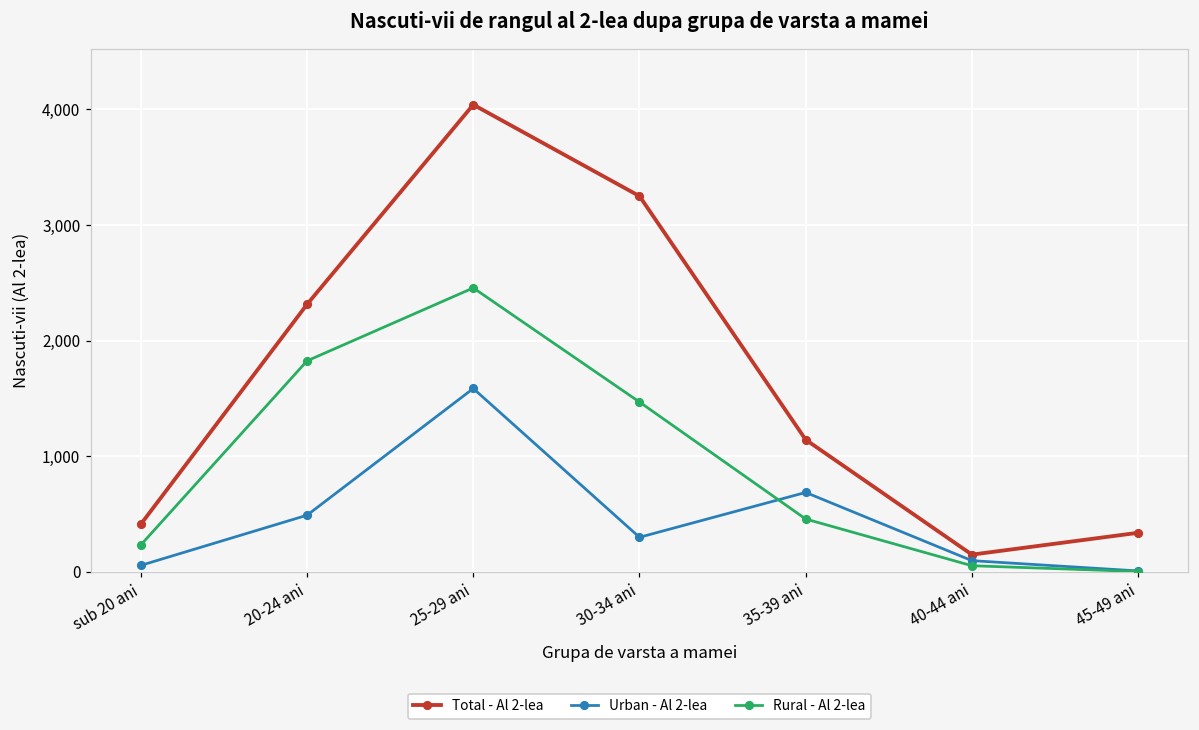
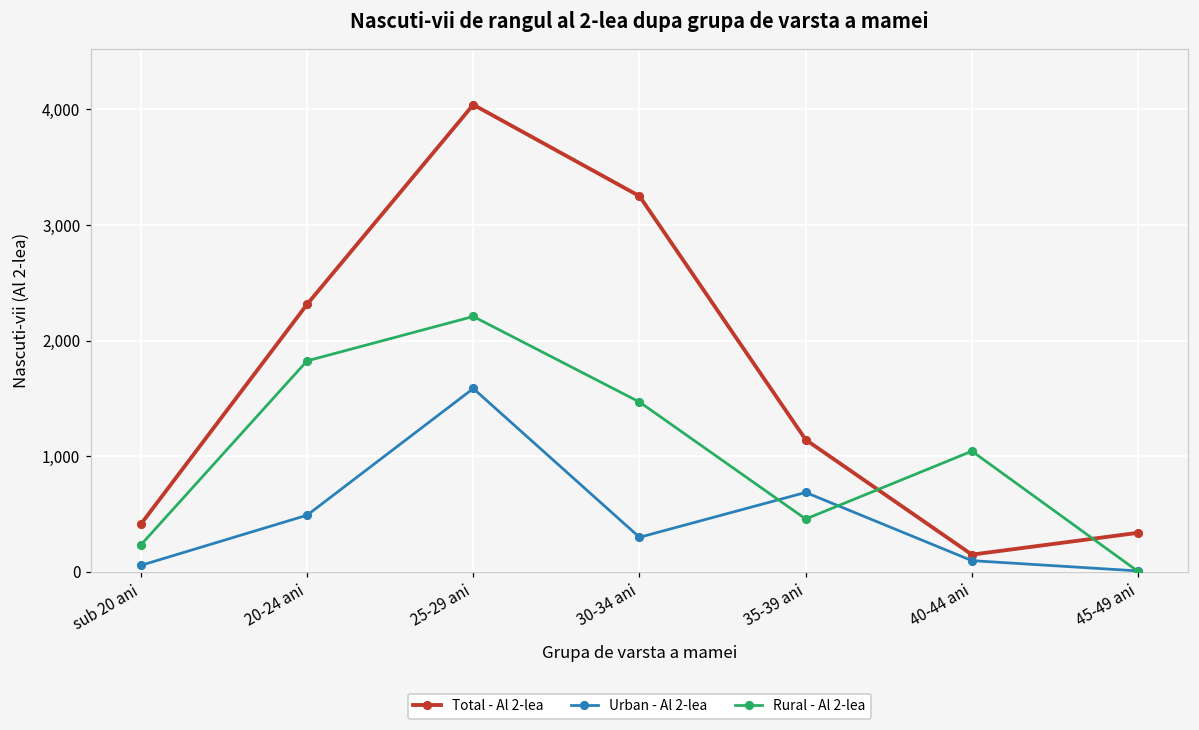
Rural - Al 2-lea, 25-29 ani: 2,460 -> 2,210
Rural - Al 2-lea, 40-44 ani: 50 -> 1,040
